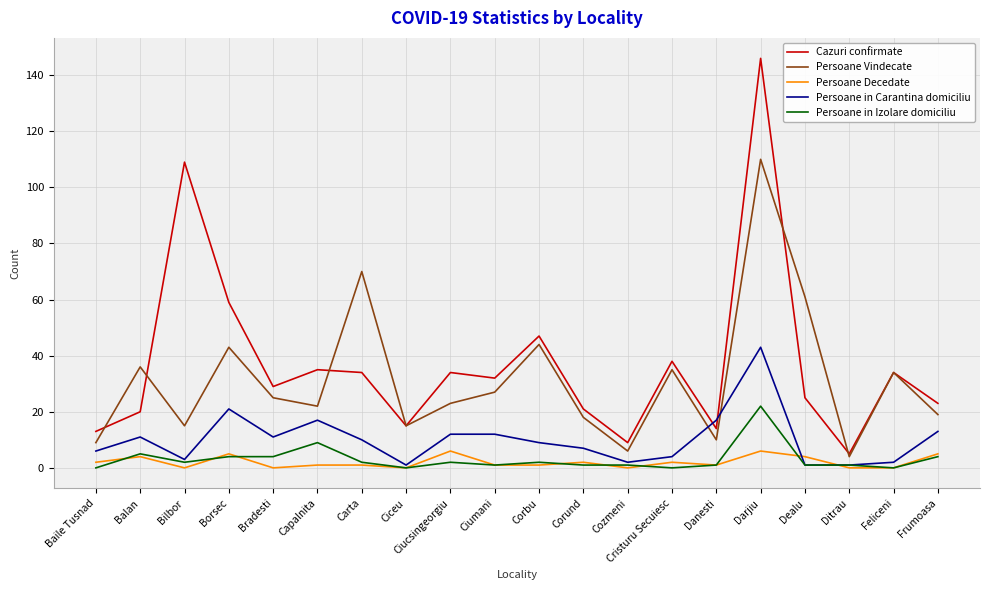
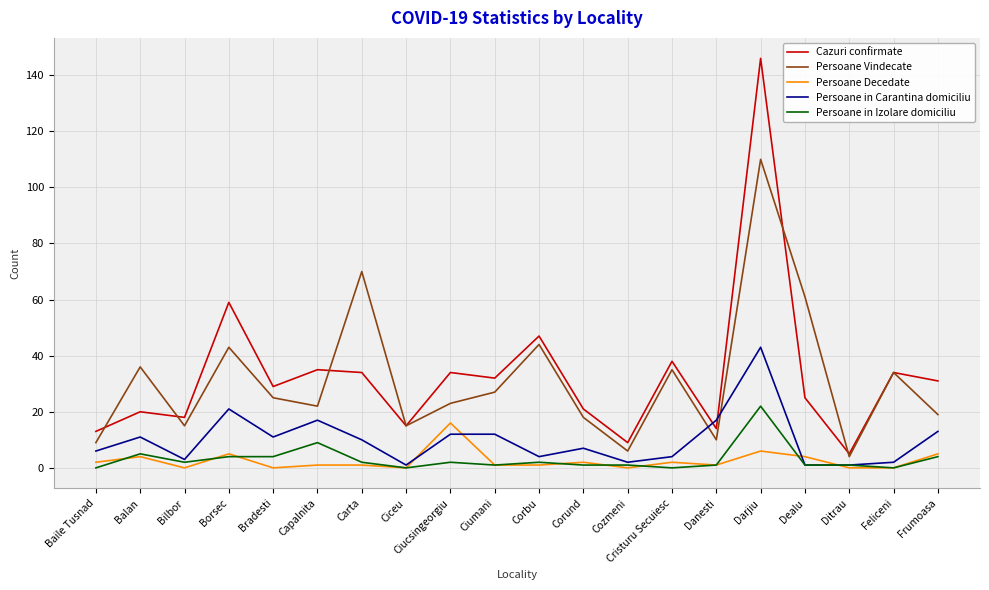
Cazuri confirmate, Bilbor: 109 -> 18
Persoane Decedate, Ciucsingeorgiu: 6 -> 16
Persoane in Carantina domiciliu, Corbu: 9 -> 4
Cazuri confirmate, Frumoasa: 23 -> 31
